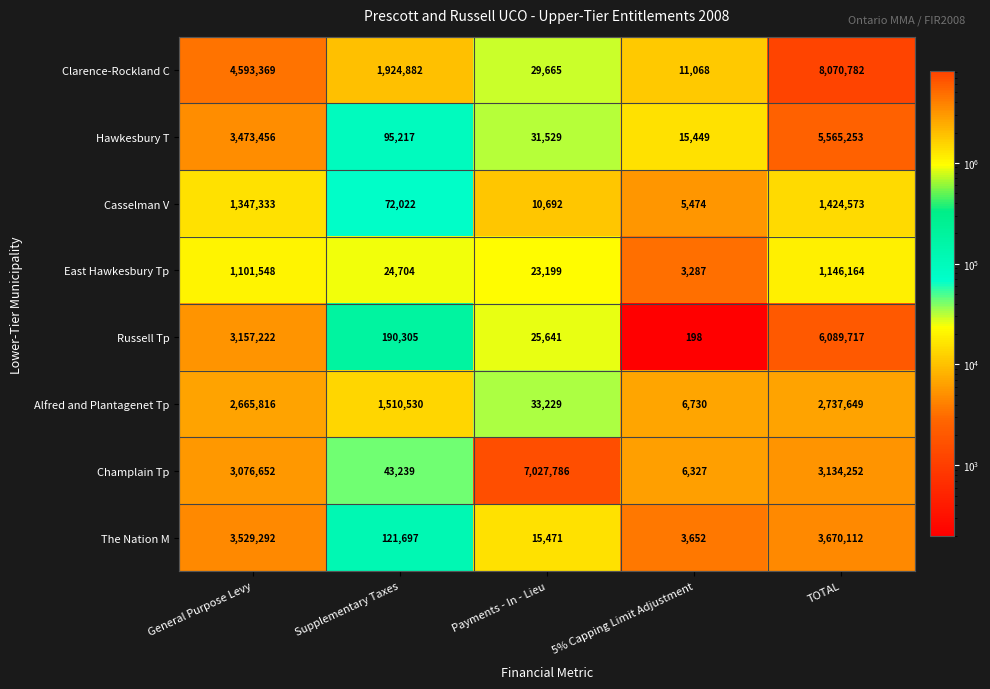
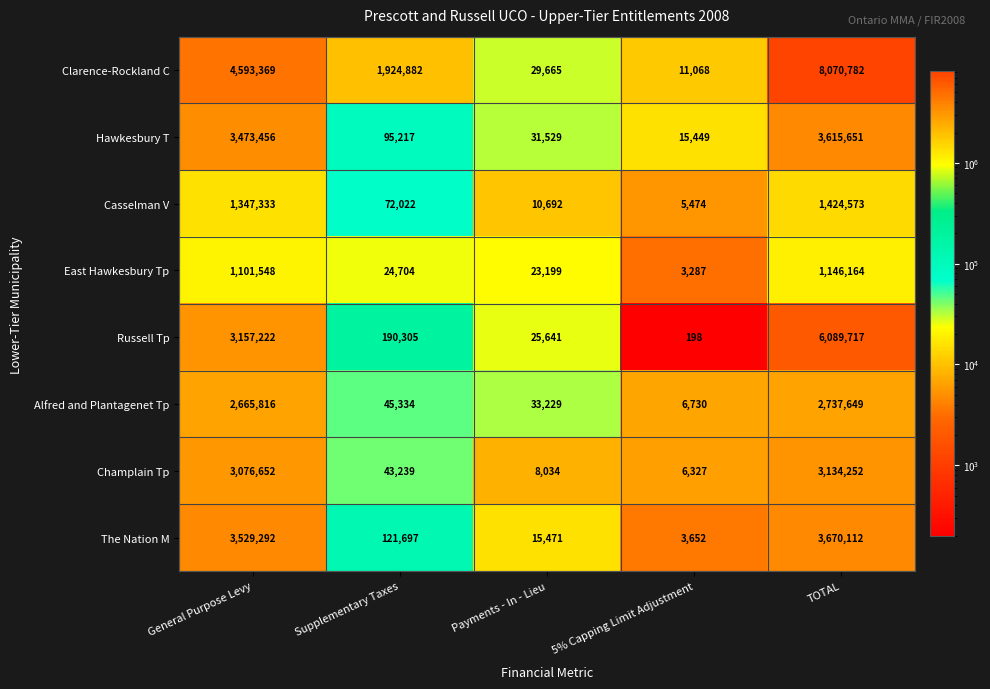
Hawkesbury T, TOTAL: 5,565,253 -> 3,615,651
Alfred and Plantagenet Tp, Supplementary Taxes: 1,510,530 -> 45,334
Champlain Tp, Payments - In - Lieu: 7,027,786 -> 8,034
